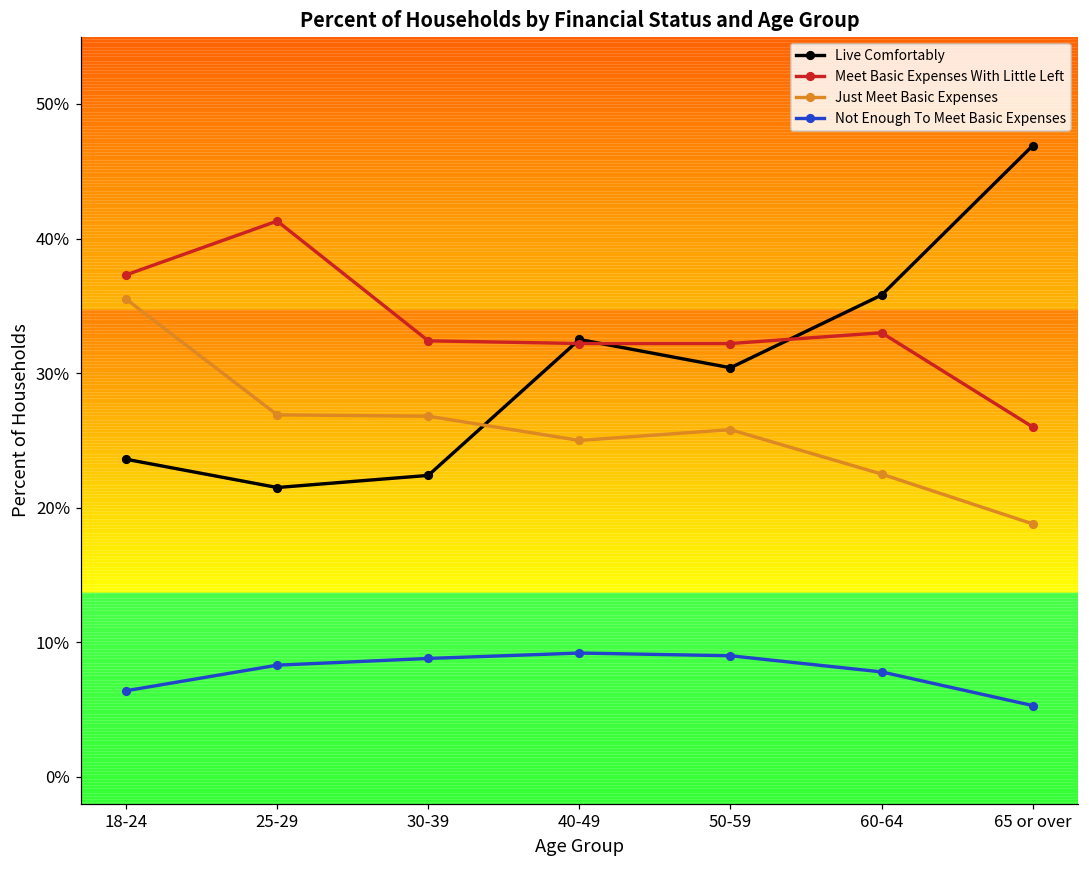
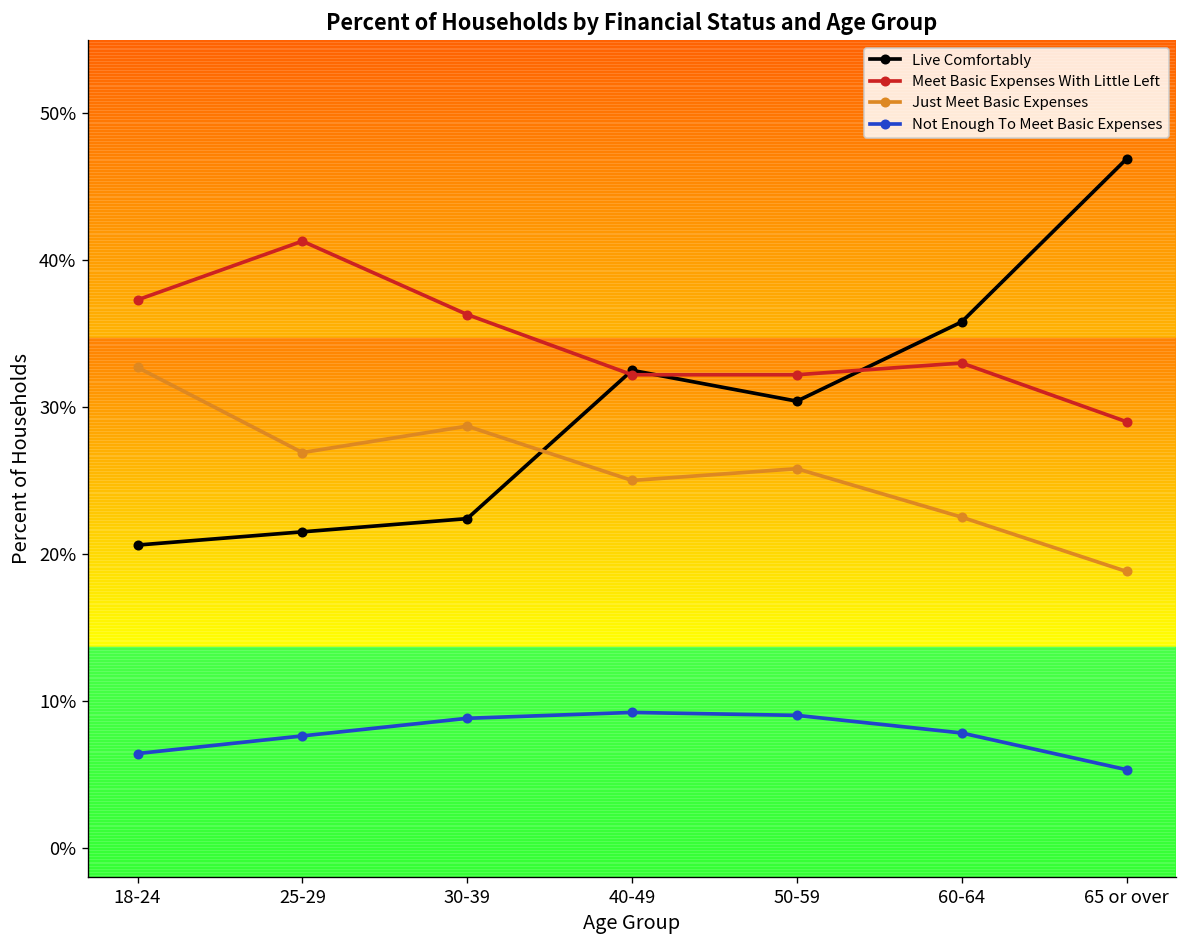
Live Comfortably, 18-24: 23.6% -> 20.6%
Just Meet Basic Expenses, 18-24: 35.5% -> 32.7%
Not Enough To Meet Basic Expenses, 25-29: 8.3% -> 7.6%
Meet Basic Expenses With Little Left, 30-39: 32.4% -> 36.3%
Just Meet Basic Expenses, 30-39: 26.8% -> 28.7%
Meet Basic Expenses With Little Left, 65 or over: 26.0% -> 29.0%
